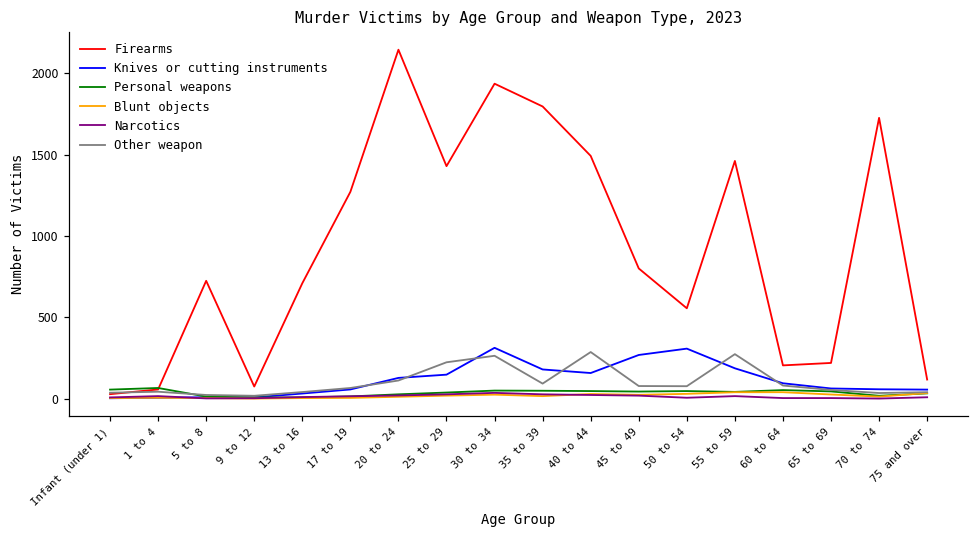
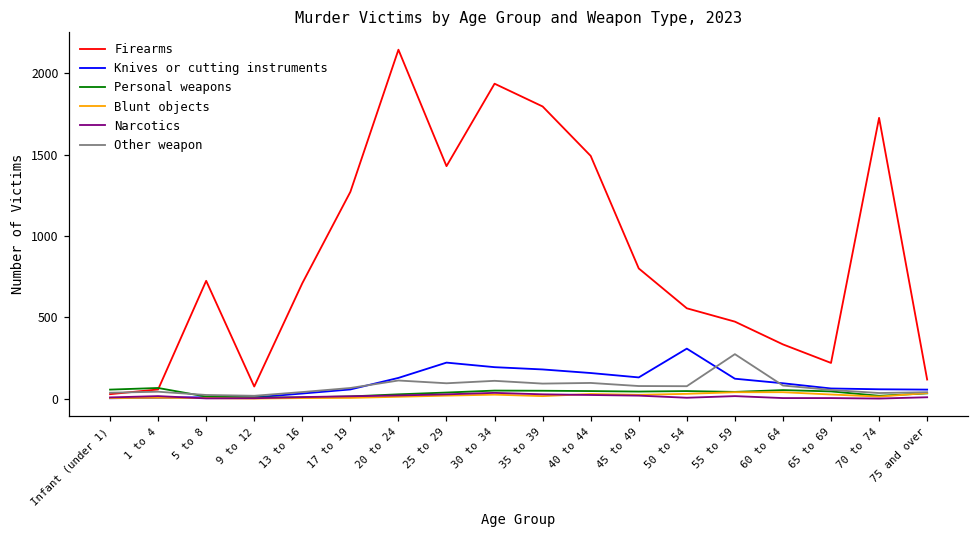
Knives or cutting instruments, 25 to 29: 150 -> 220
Other weapon, 25 to 29: 220 -> 90
Knives or cutting instruments, 30 to 34: 310 -> 190
Other weapon, 30 to 34: 260 -> 110
Other weapon, 40 to 44: 290 -> 100
Knives or cutting instruments, 45 to 49: 270 -> 130
Firearms, 55 to 59: 1460 -> 470
Knives or cutting instruments, 55 to 59: 190 -> 120
Firearms, 60 to 64: 200 -> 330
